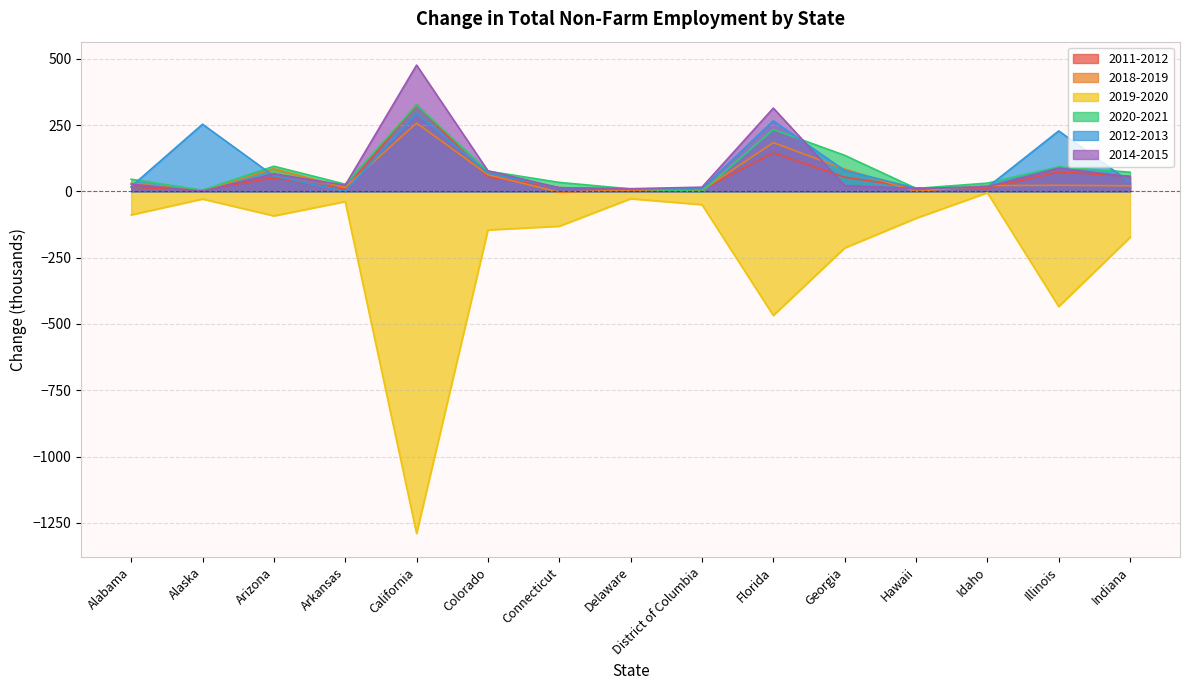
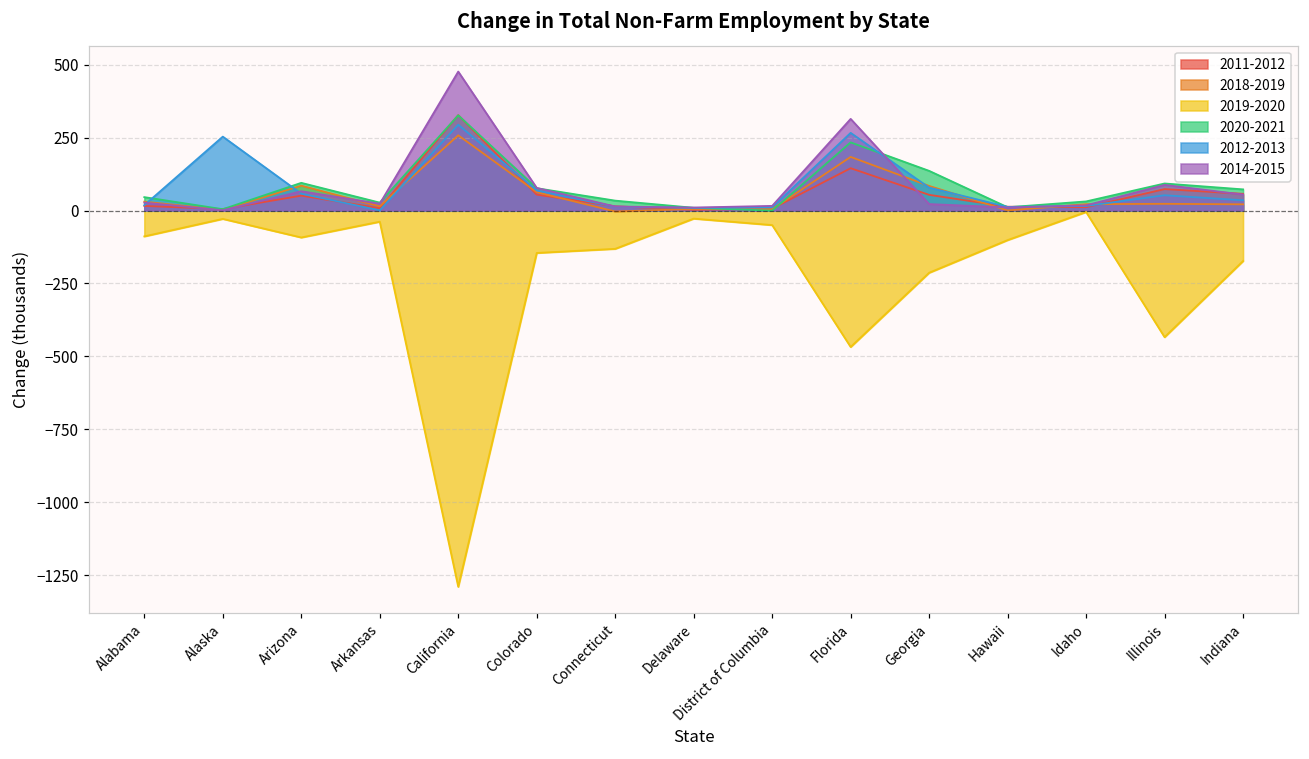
2012-2013, Illinois: 230 -> 50
